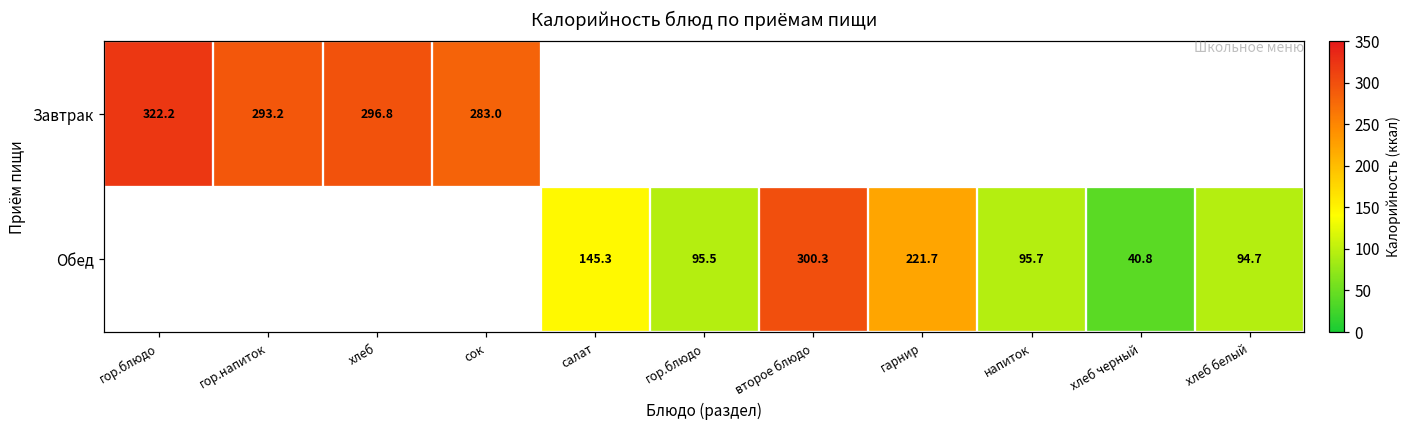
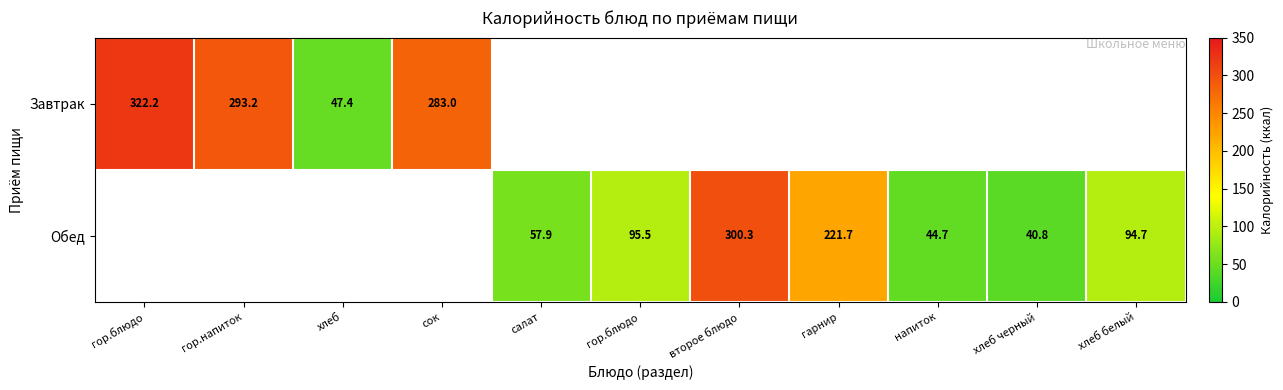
Завтрак, хлеб: 296.8 -> 47.4
Обед, салат: 145.3 -> 57.9
Обед, напиток: 95.7 -> 44.7
